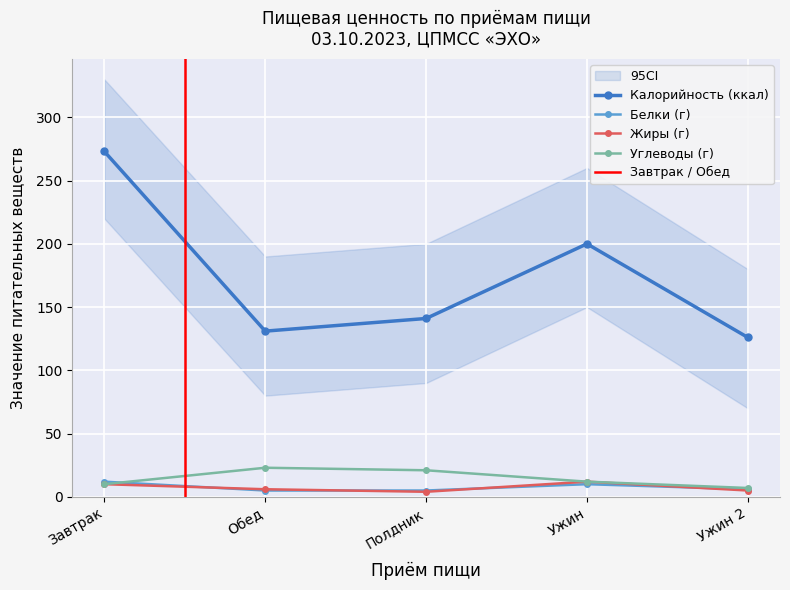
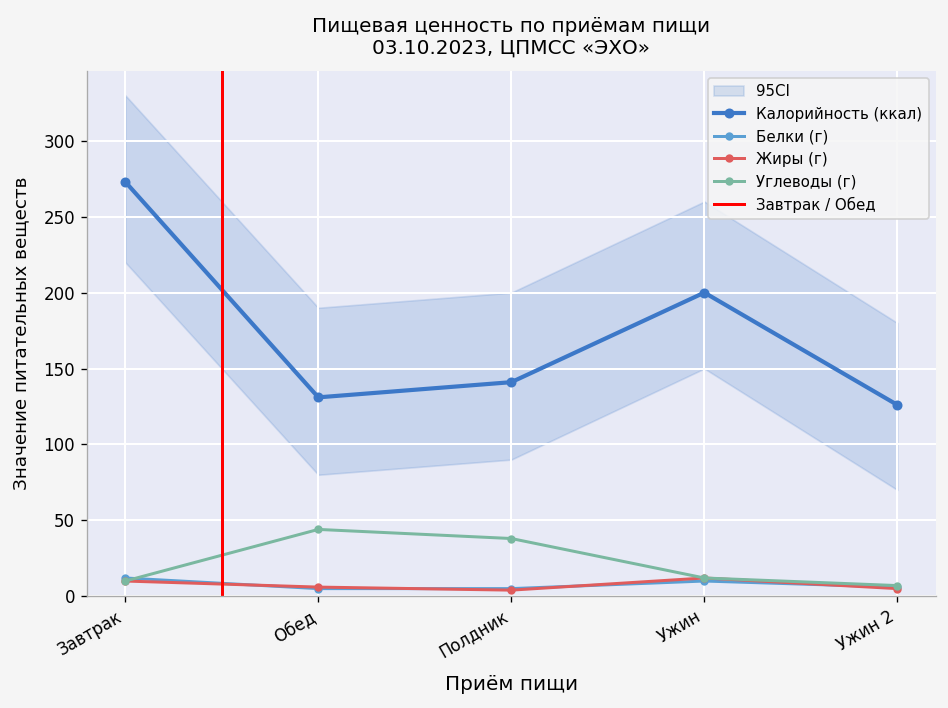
Углеводы (г), Обед: 23 -> 44
Углеводы (г), Полдник: 21 -> 38
